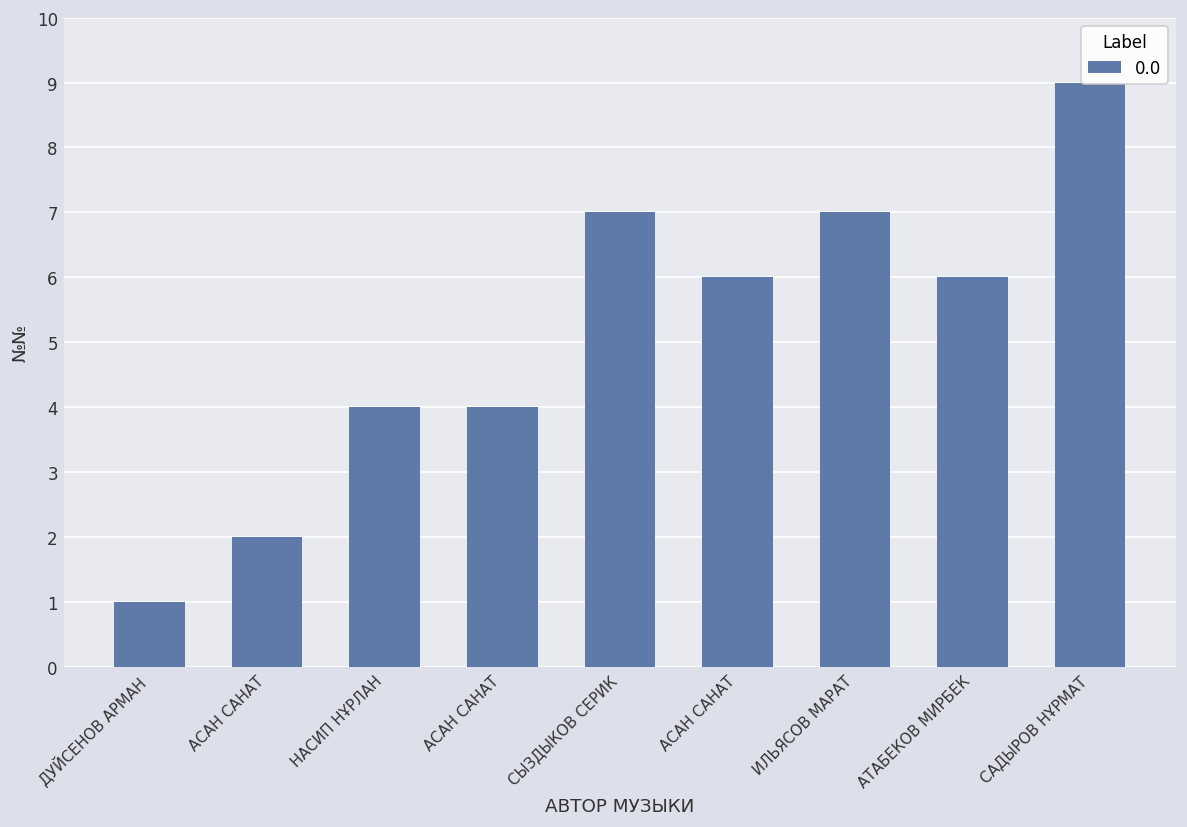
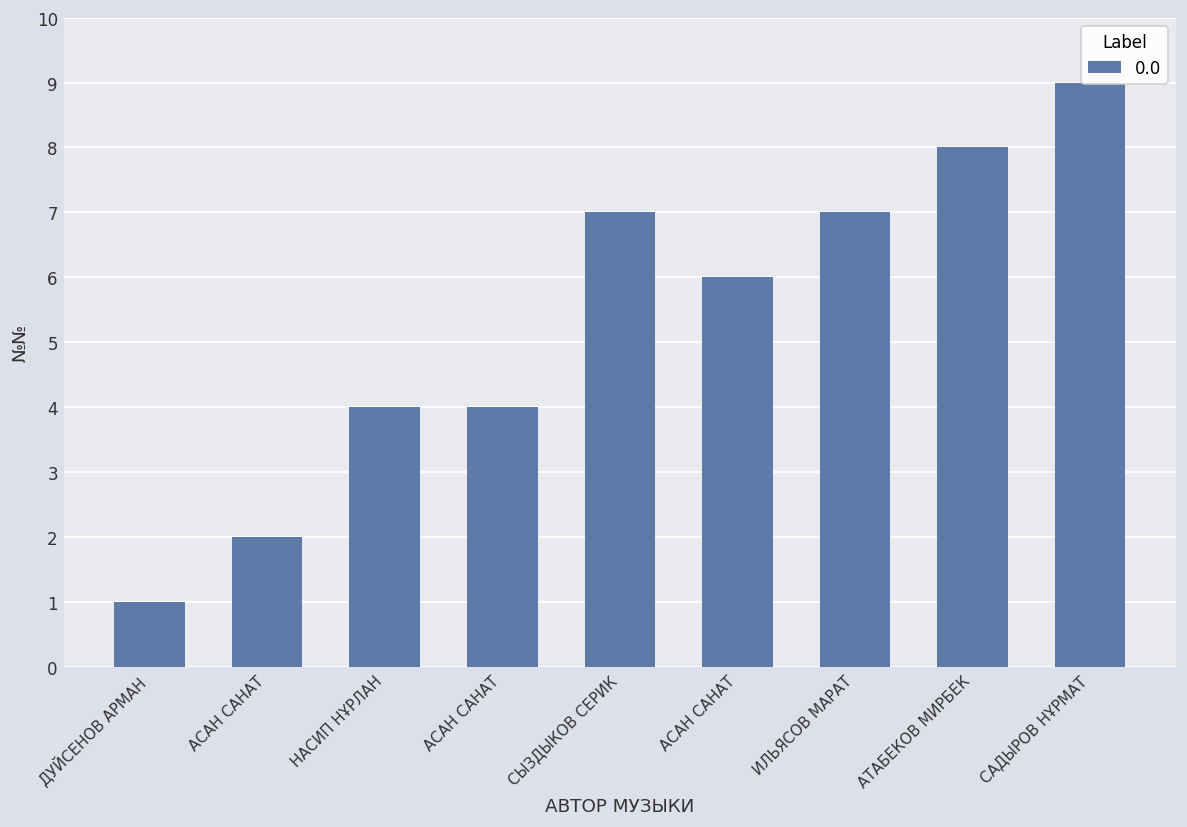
АТАБЕКОВ МИРБЕК: 6 -> 8
